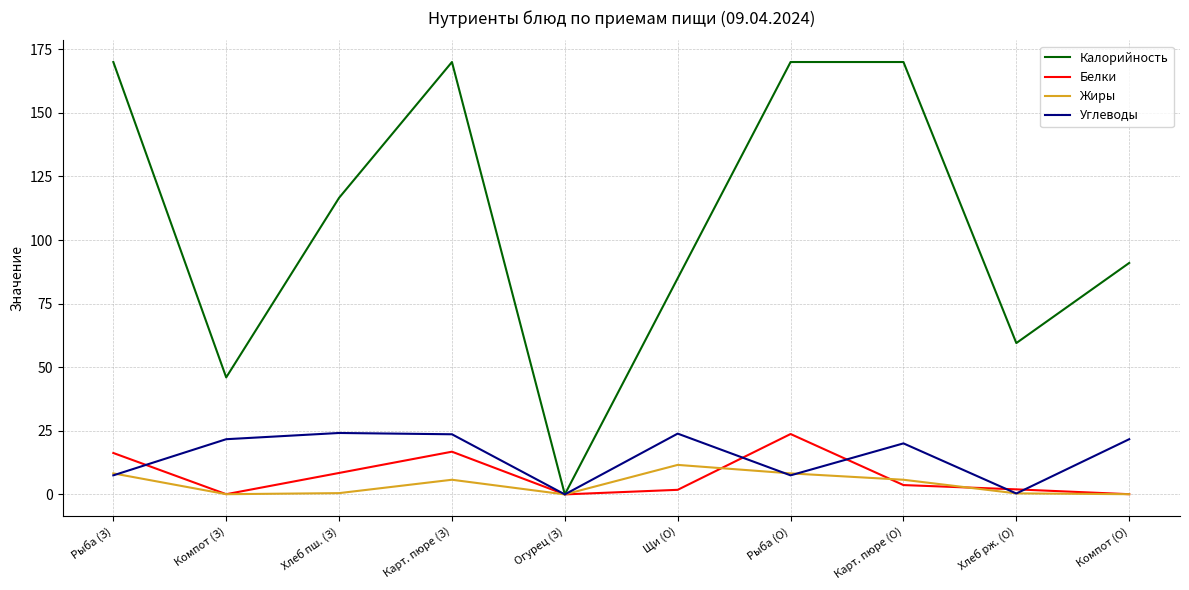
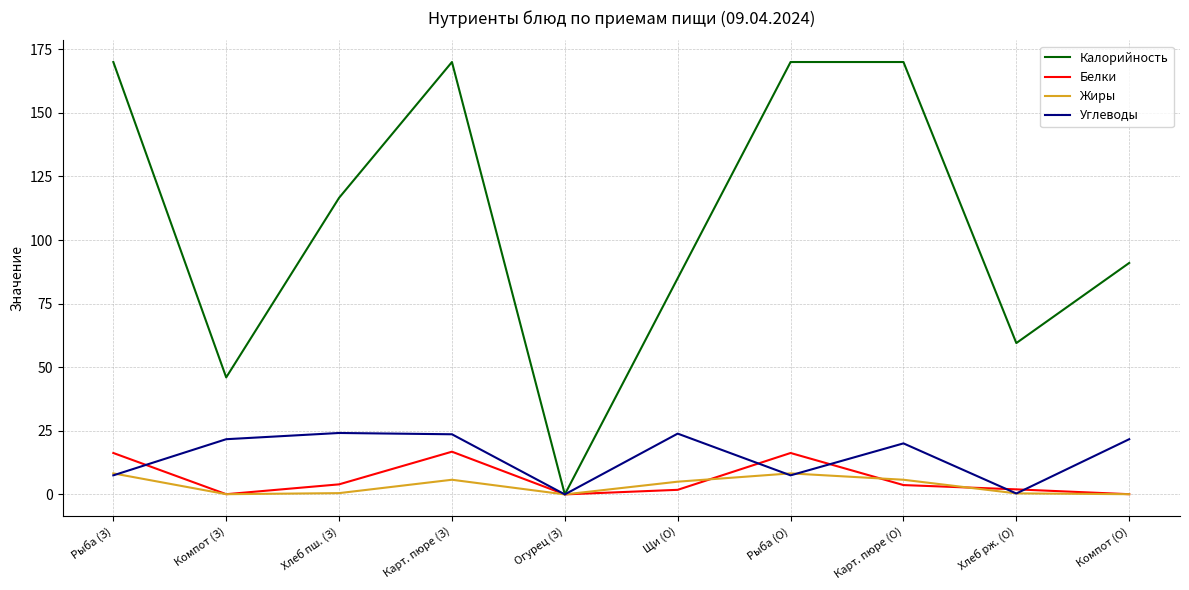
Белки, Хлеб пш. (З): 8 -> 4
Жиры, Щи (О): 12 -> 5
Белки, Рыба (О): 24 -> 16
